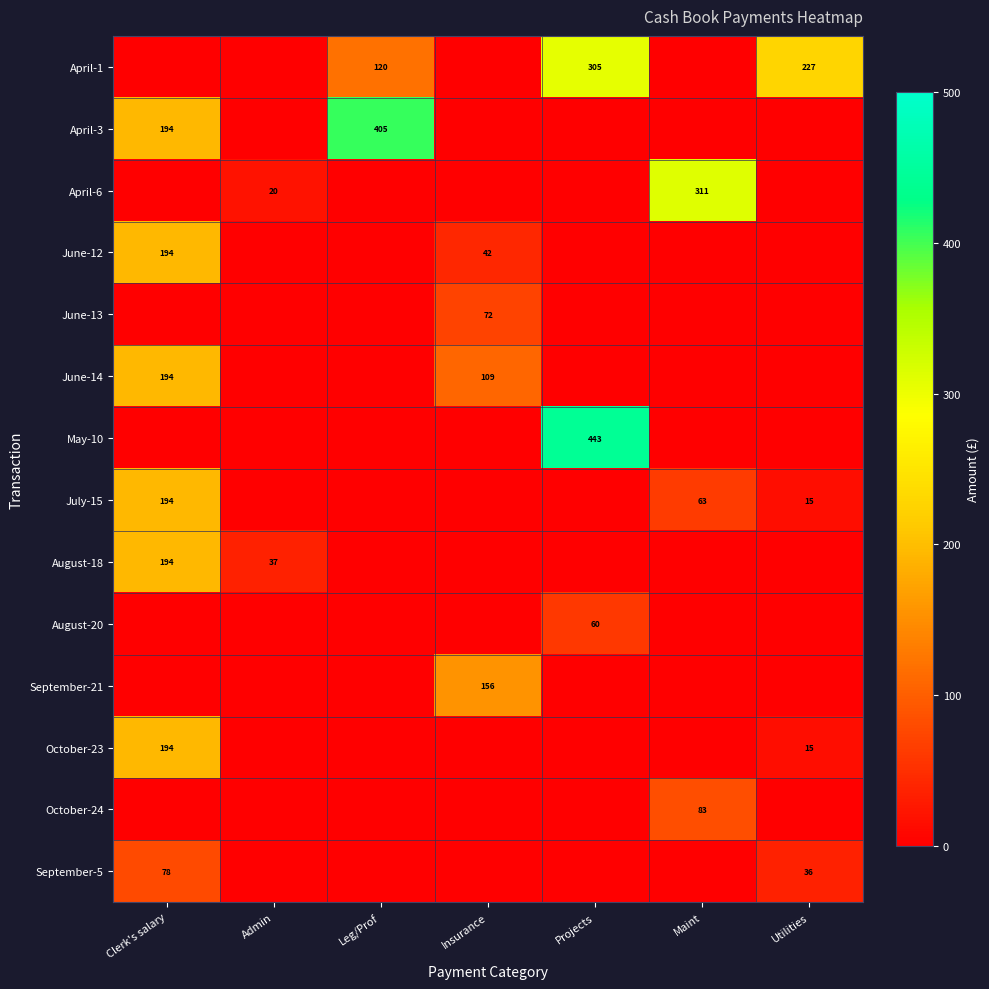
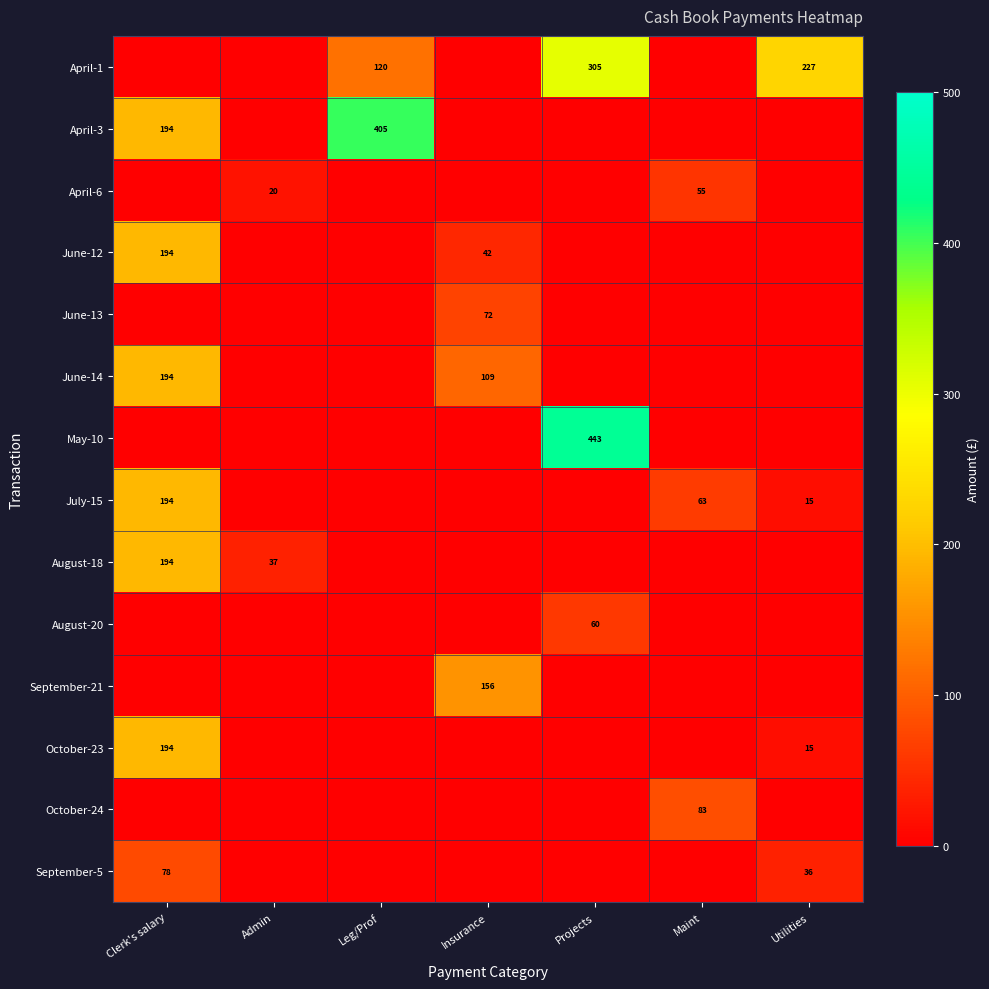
April-6, Maint: 311 -> 55
